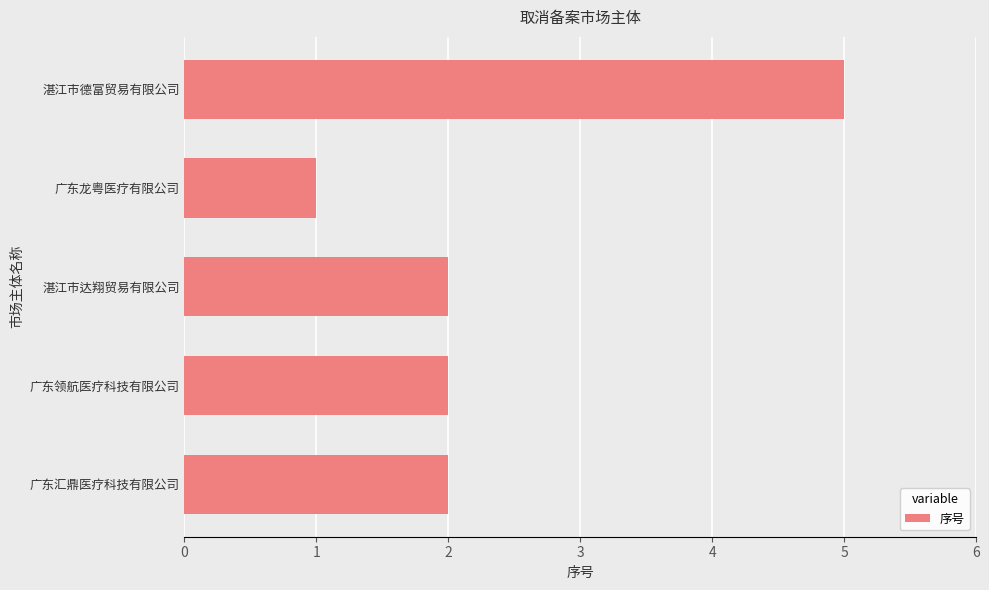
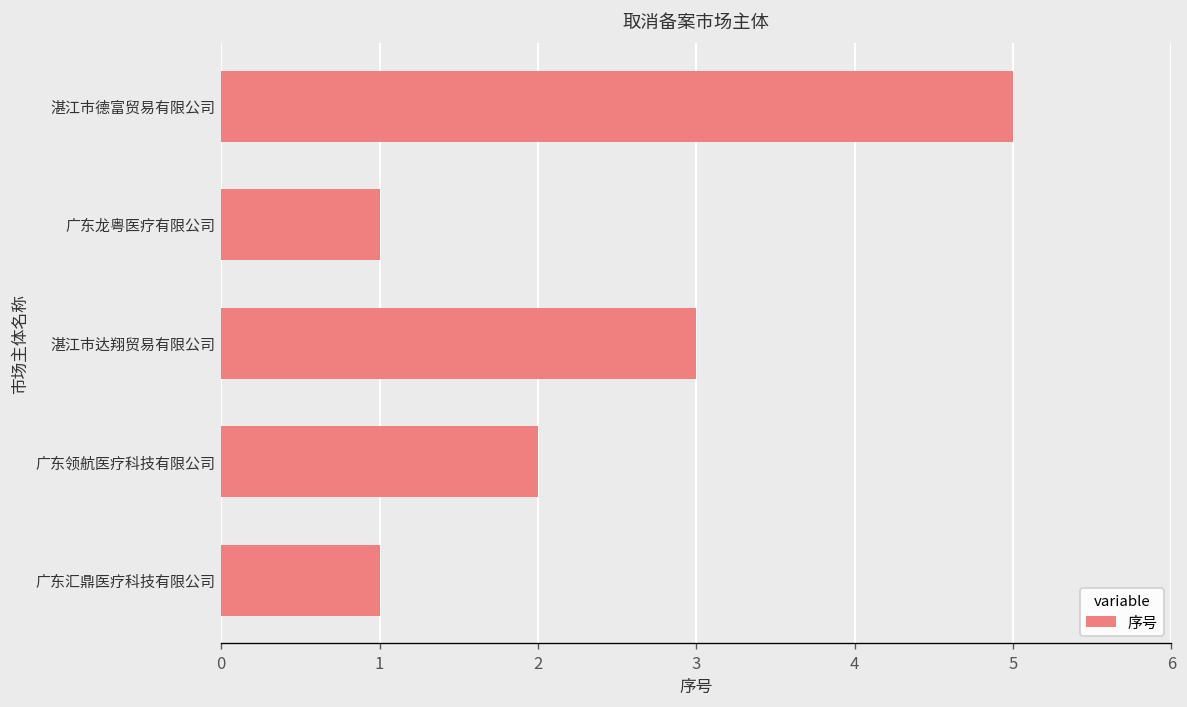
湛江市达翔贸易有限公司: 2 -> 3
广东汇鼎医疗科技有限公司: 2 -> 1
